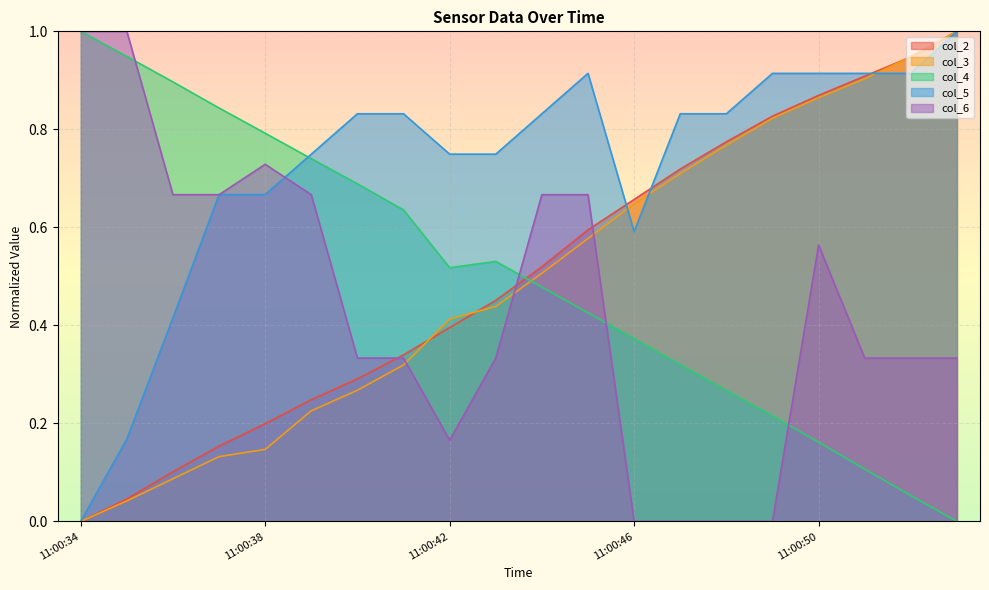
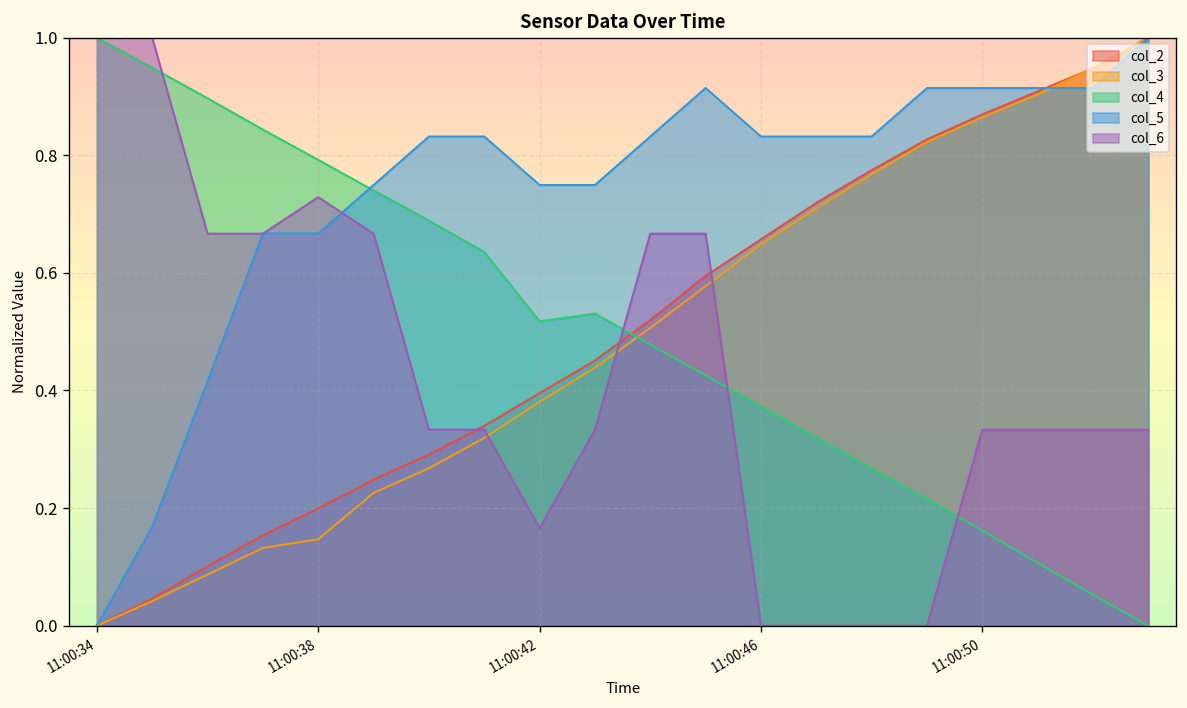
col_3, 11:00:42: 0.41 -> 0.38
col_5, 11:00:46: 0.59 -> 0.83
col_6, 11:00:50: 0.56 -> 0.33
